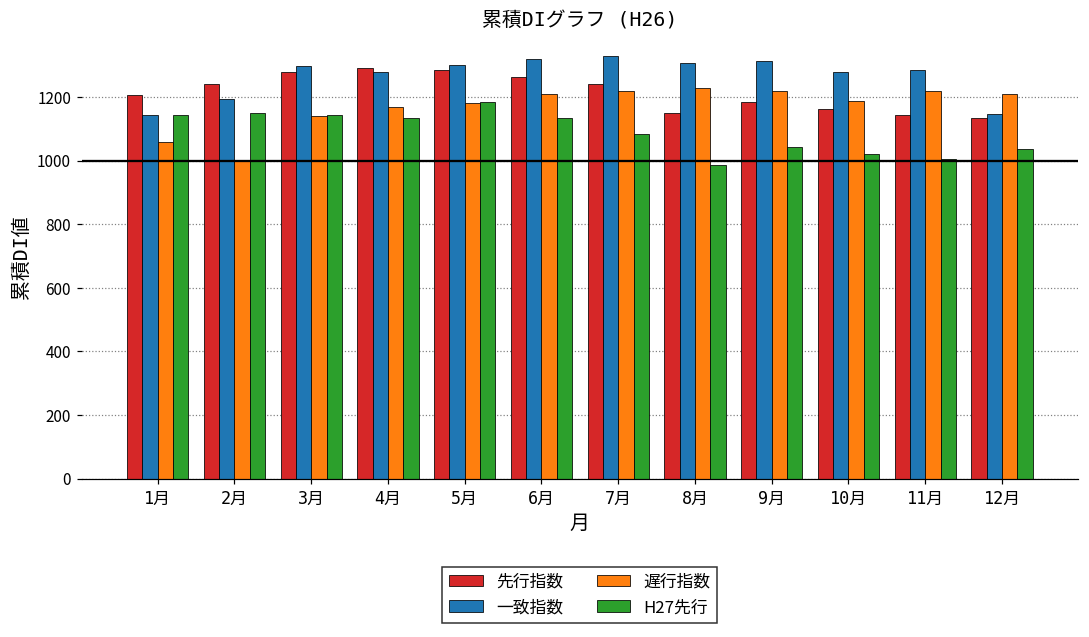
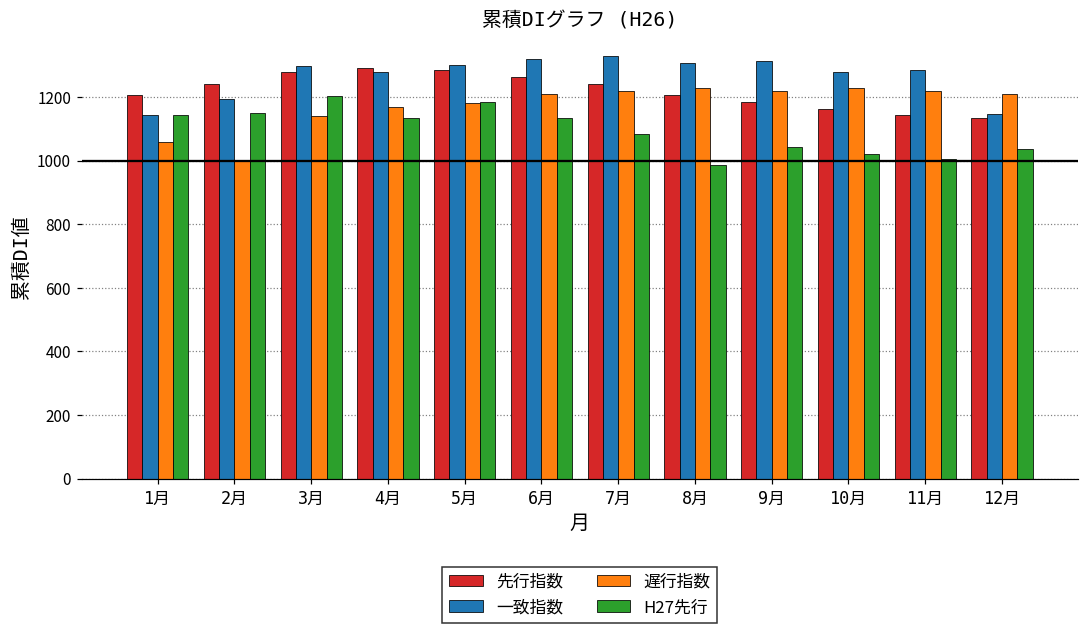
H27先行, 3月: 1140 -> 1200
先行指数, 8月: 1150 -> 1210
遅行指数, 10月: 1190 -> 1230
